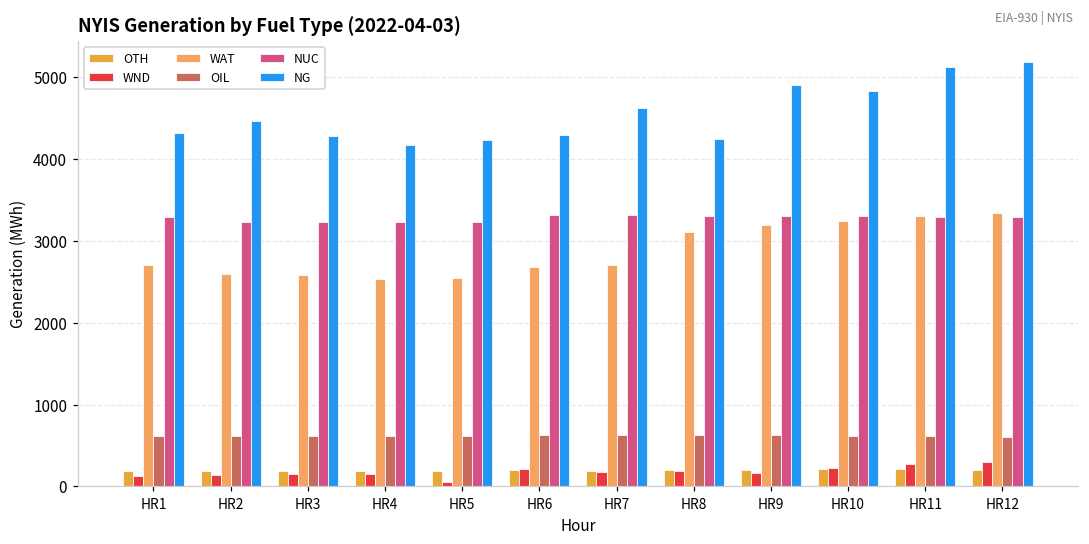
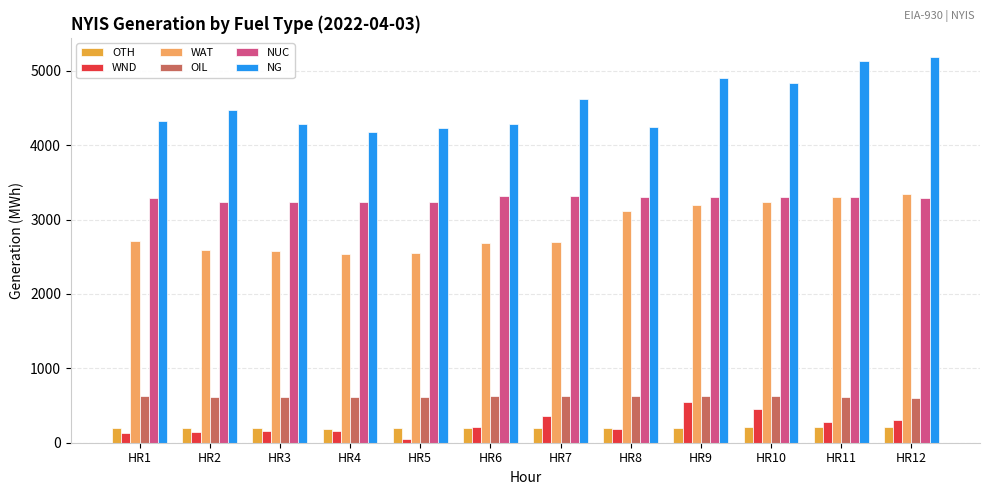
WND, HR7: 200 -> 400
WND, HR9: 200 -> 600
WND, HR10: 200 -> 500
